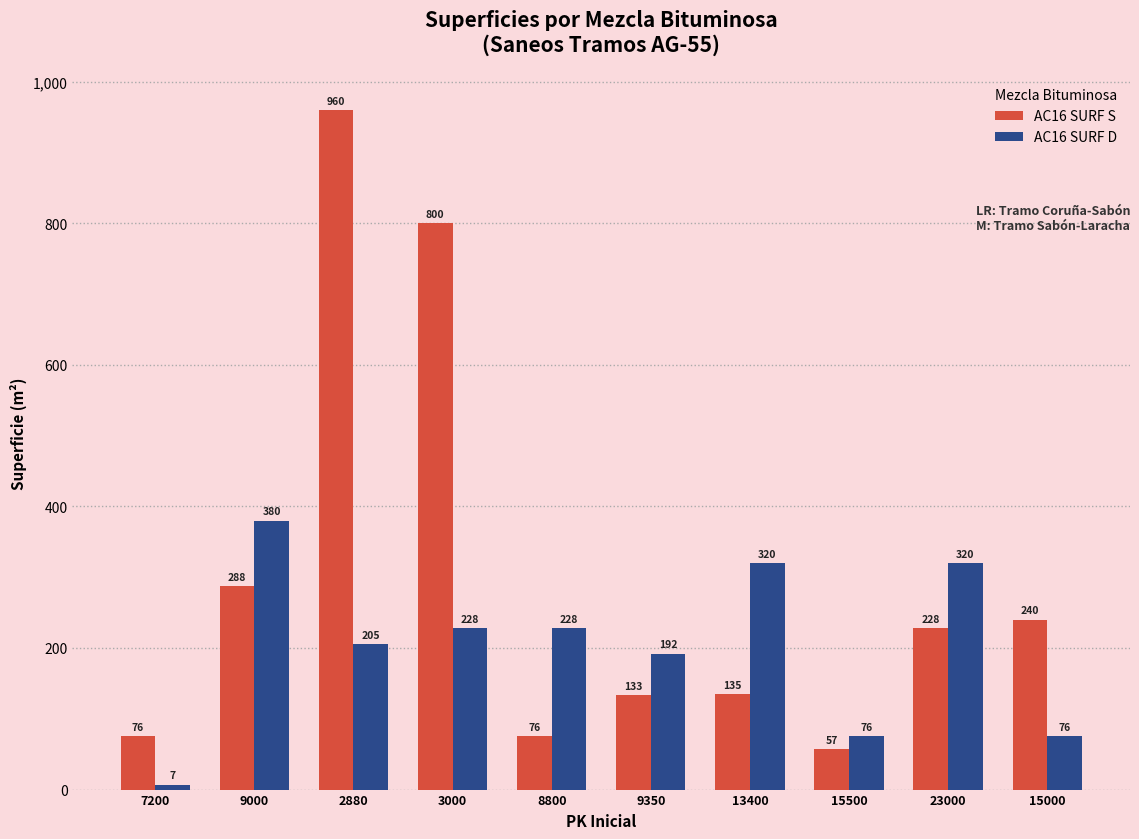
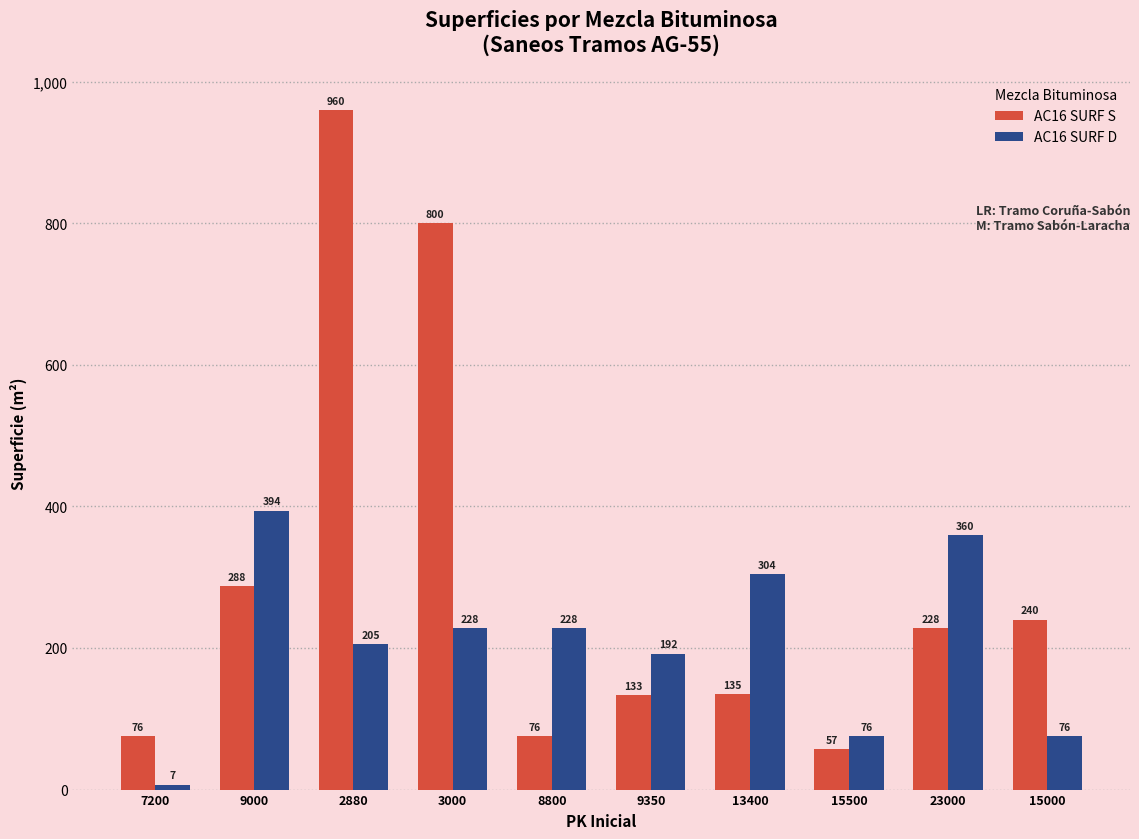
AC16 SURF D, 9000: 380 -> 394
AC16 SURF D, 13400: 320 -> 304
AC16 SURF D, 23000: 320 -> 360
